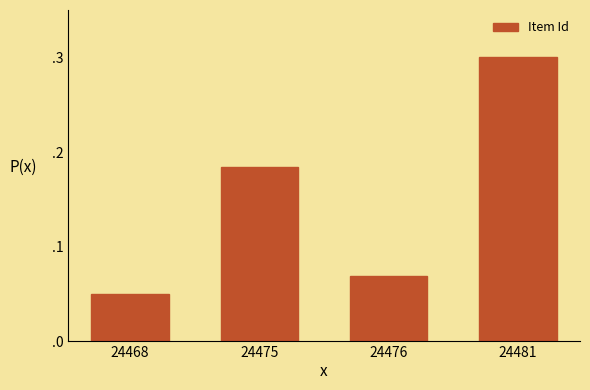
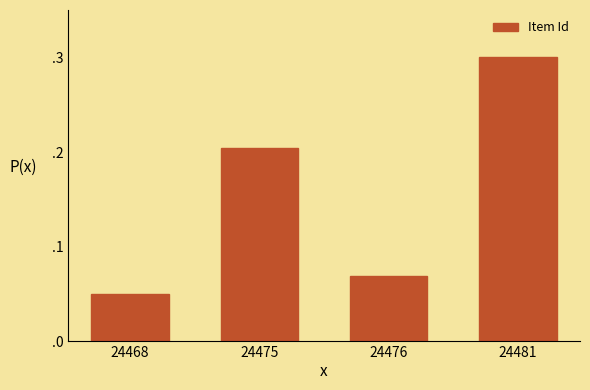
24475: .1.8 -> .2.0
